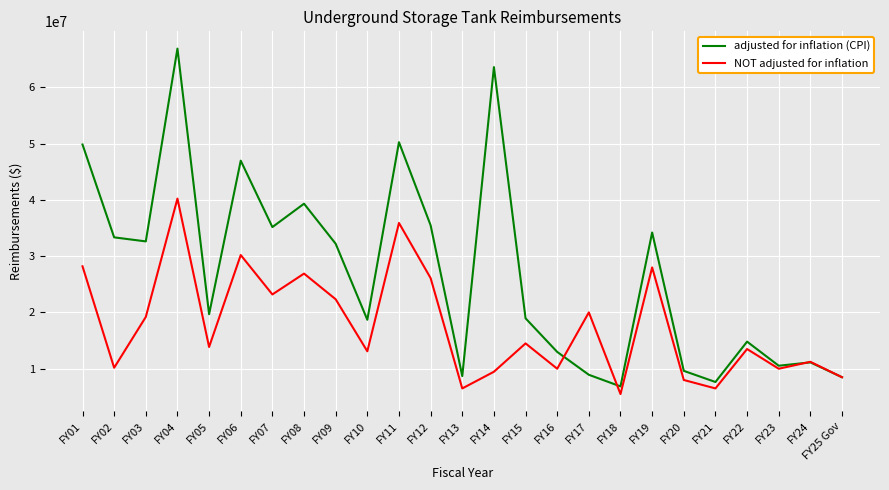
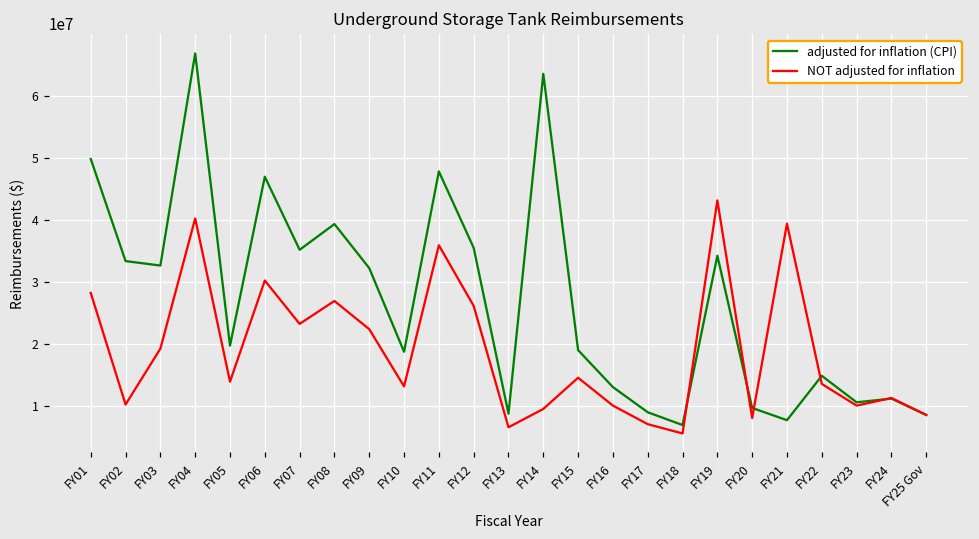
adjusted for inflation (CPI), FY11: 50000000 -> 48000000
NOT adjusted for inflation, FY17: 20000000 -> 7000000
NOT adjusted for inflation, FY19: 28000000 -> 43000000
NOT adjusted for inflation, FY21: 7000000 -> 39000000
